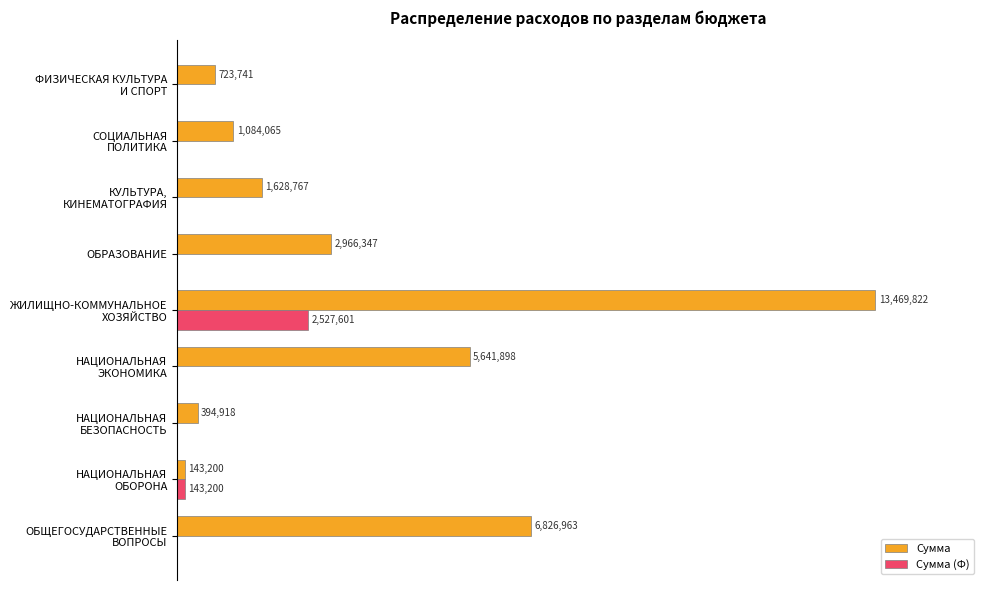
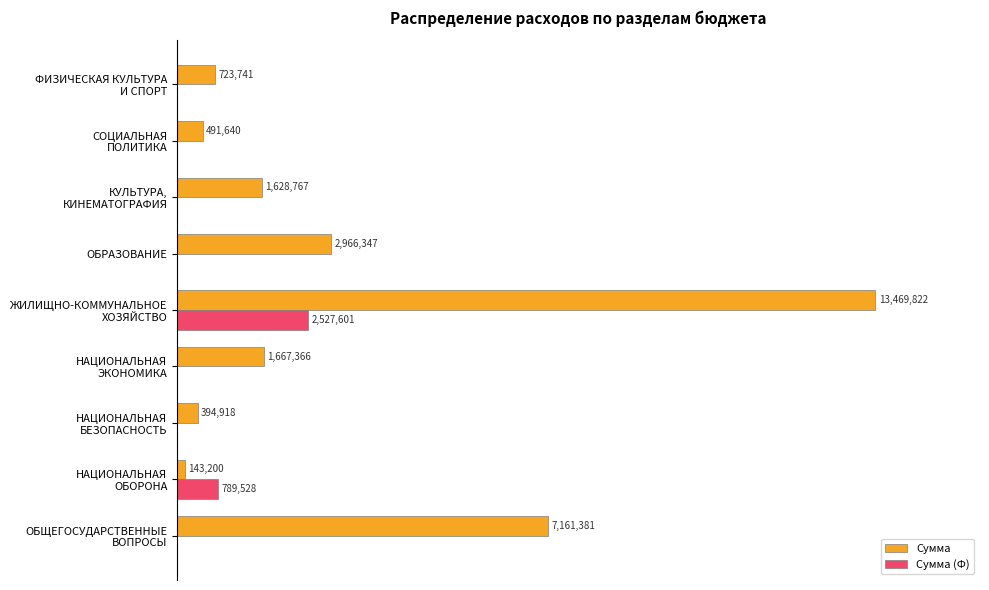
Сумма, СОЦИАЛЬНАЯ ПОЛИТИКА: 1,084,065 -> 491,640
Сумма, НАЦИОНАЛЬНАЯ ЭКОНОМИКА: 5,641,898 -> 1,667,366
Сумма (Ф), НАЦИОНАЛЬНАЯ ОБОРОНА: 143,200 -> 789,528
Сумма, ОБЩЕГОСУДАРСТВЕННЫЕ ВОПРОСЫ: 6,826,963 -> 7,161,381
